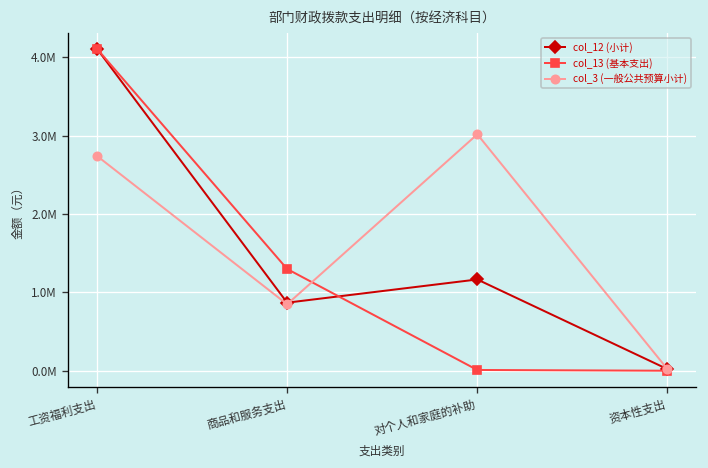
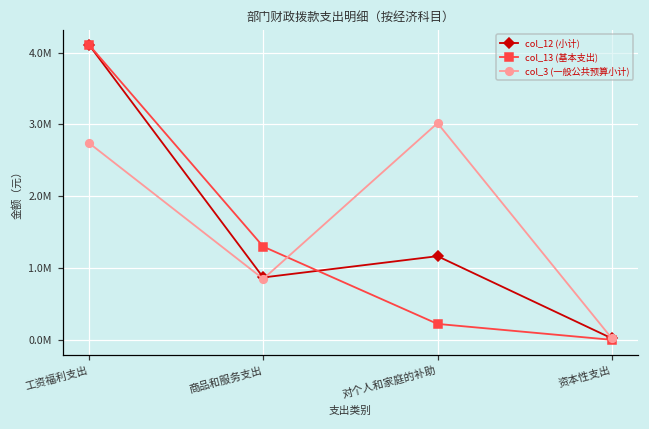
col_13 (基本支出), 对个人和家庭的补助: 0 -> 200000
